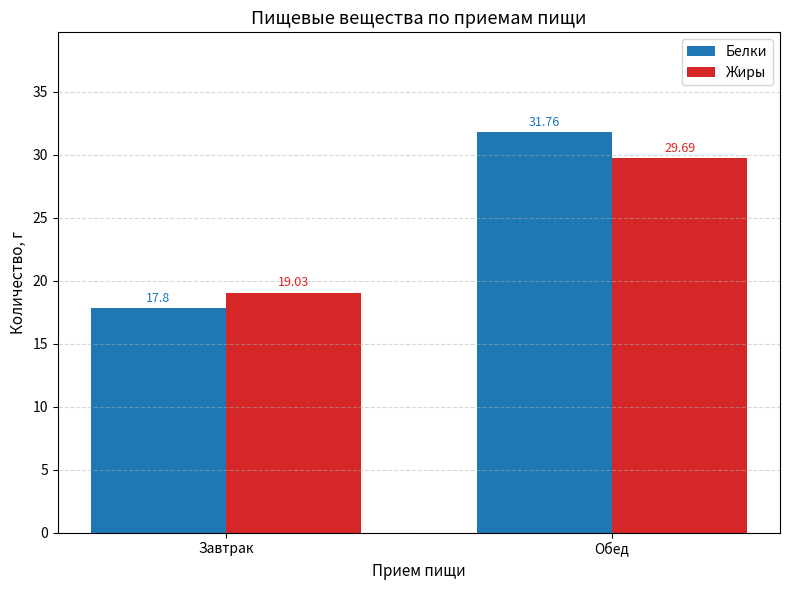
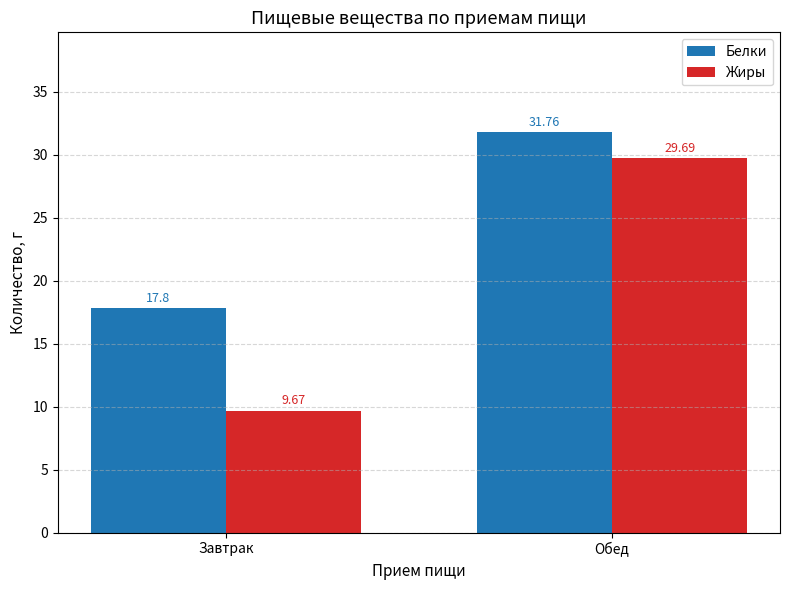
Жиры, Завтрак: 19.03 -> 9.67
